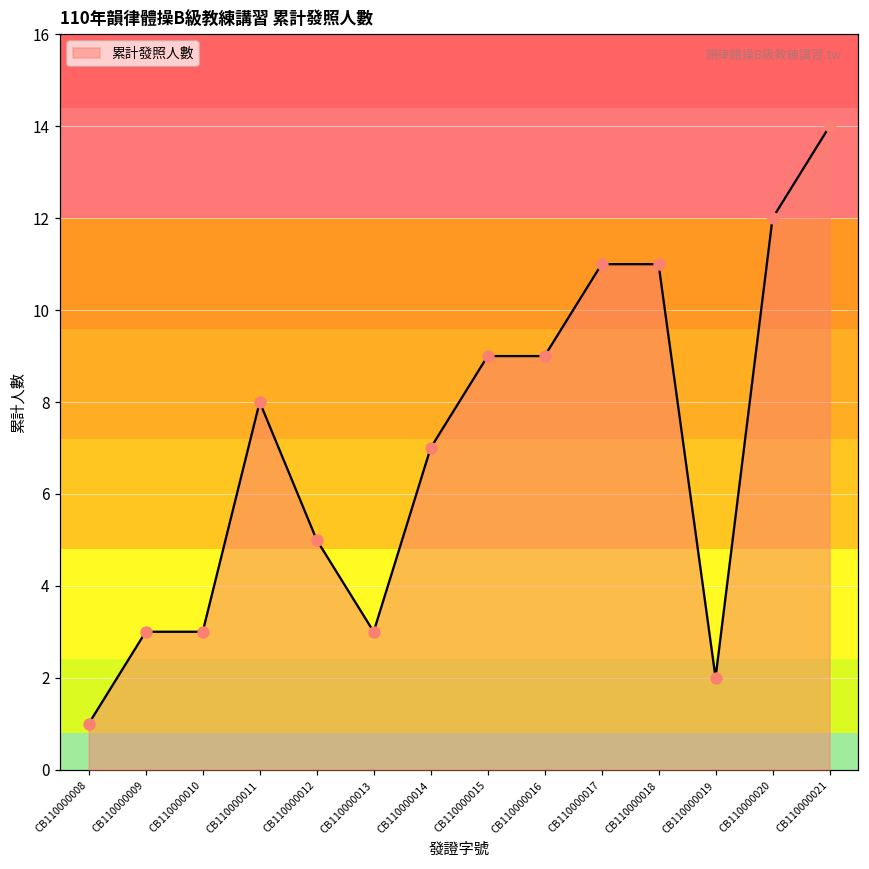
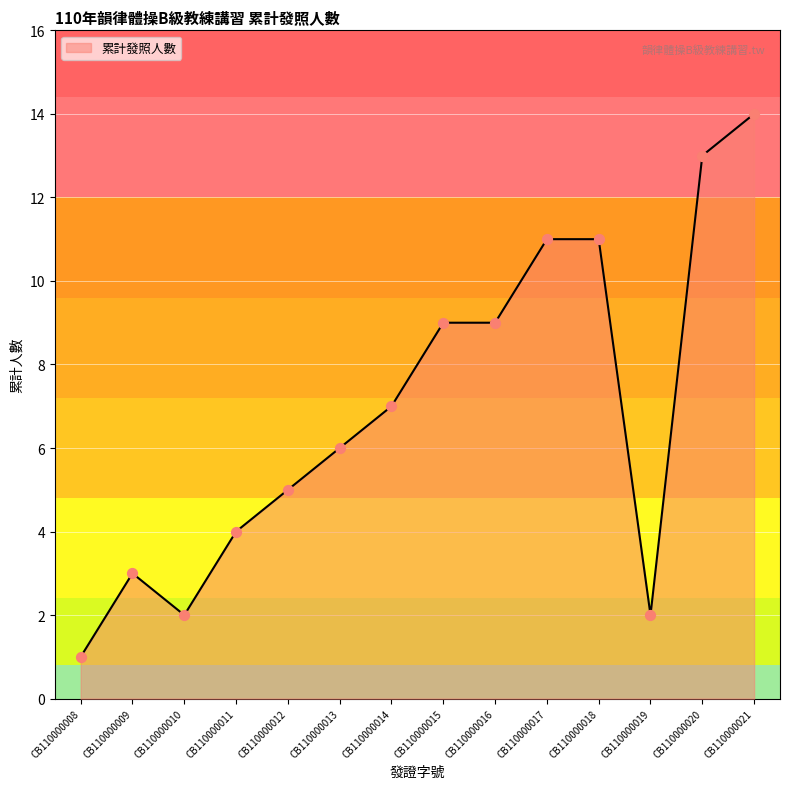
CB110000010: 3 -> 2
CB110000011: 8 -> 4
CB110000013: 3 -> 6
CB110000020: 12 -> 13
